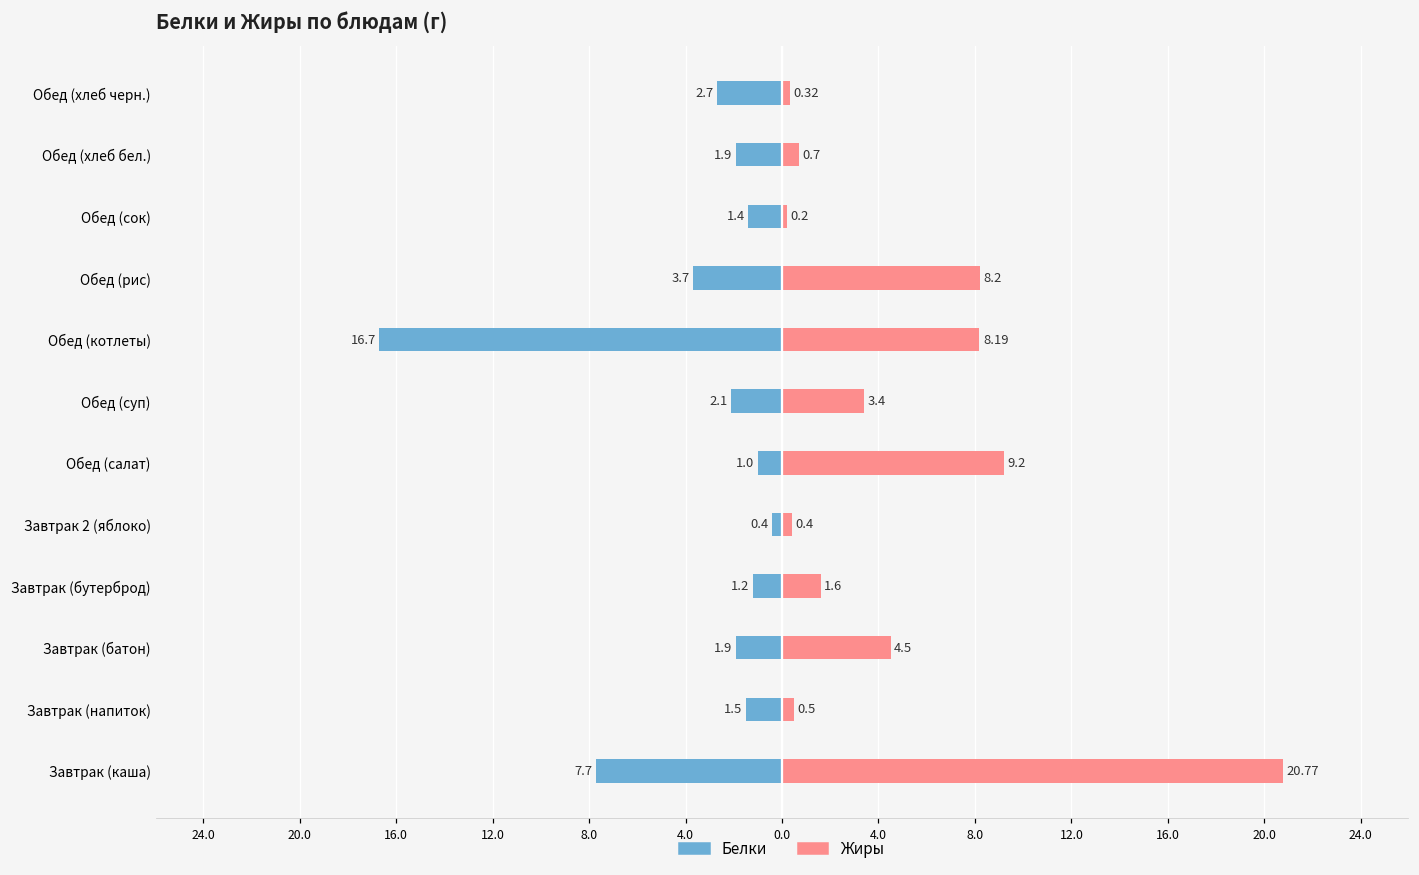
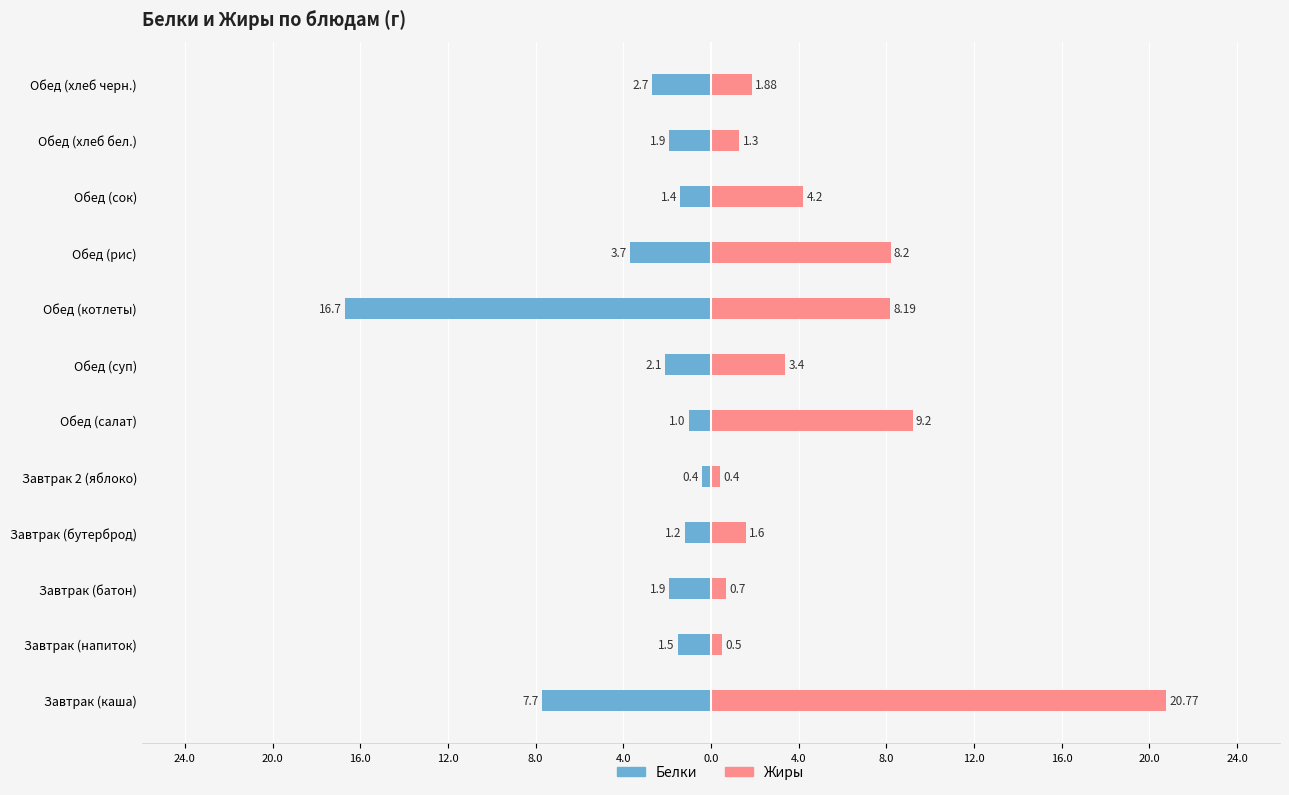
Жиры, Обед (хлеб черн.): 0.32 -> 1.88
Жиры, Обед (хлеб бел.): 0.7 -> 1.3
Жиры, Обед (сок): 0.2 -> 4.2
Жиры, Завтрак (батон): 4.5 -> 0.7
